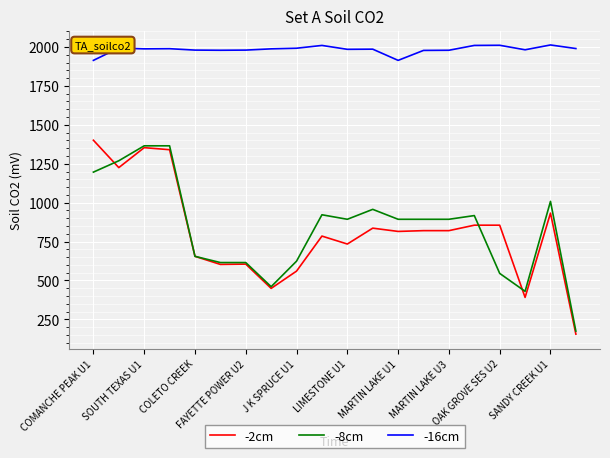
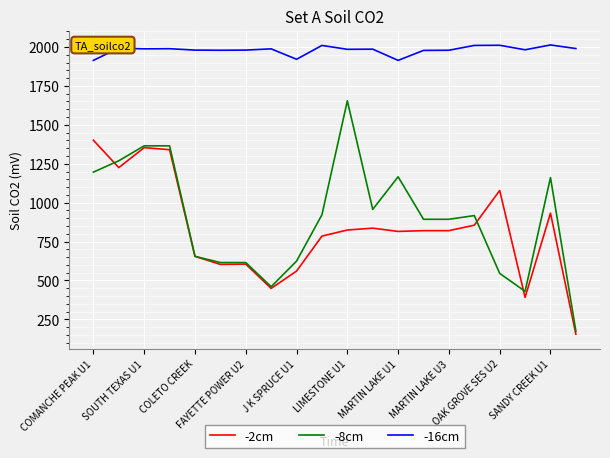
-16cm, J K SPRUCE U1: 1990 -> 1920
-2cm, LIMESTONE U1: 730 -> 820
-8cm, LIMESTONE U1: 890 -> 1650
-8cm, MARTIN LAKE U1: 890 -> 1170
-2cm, OAK GROVE SES U2: 860 -> 1080
-8cm, SANDY CREEK U1: 1010 -> 1160
